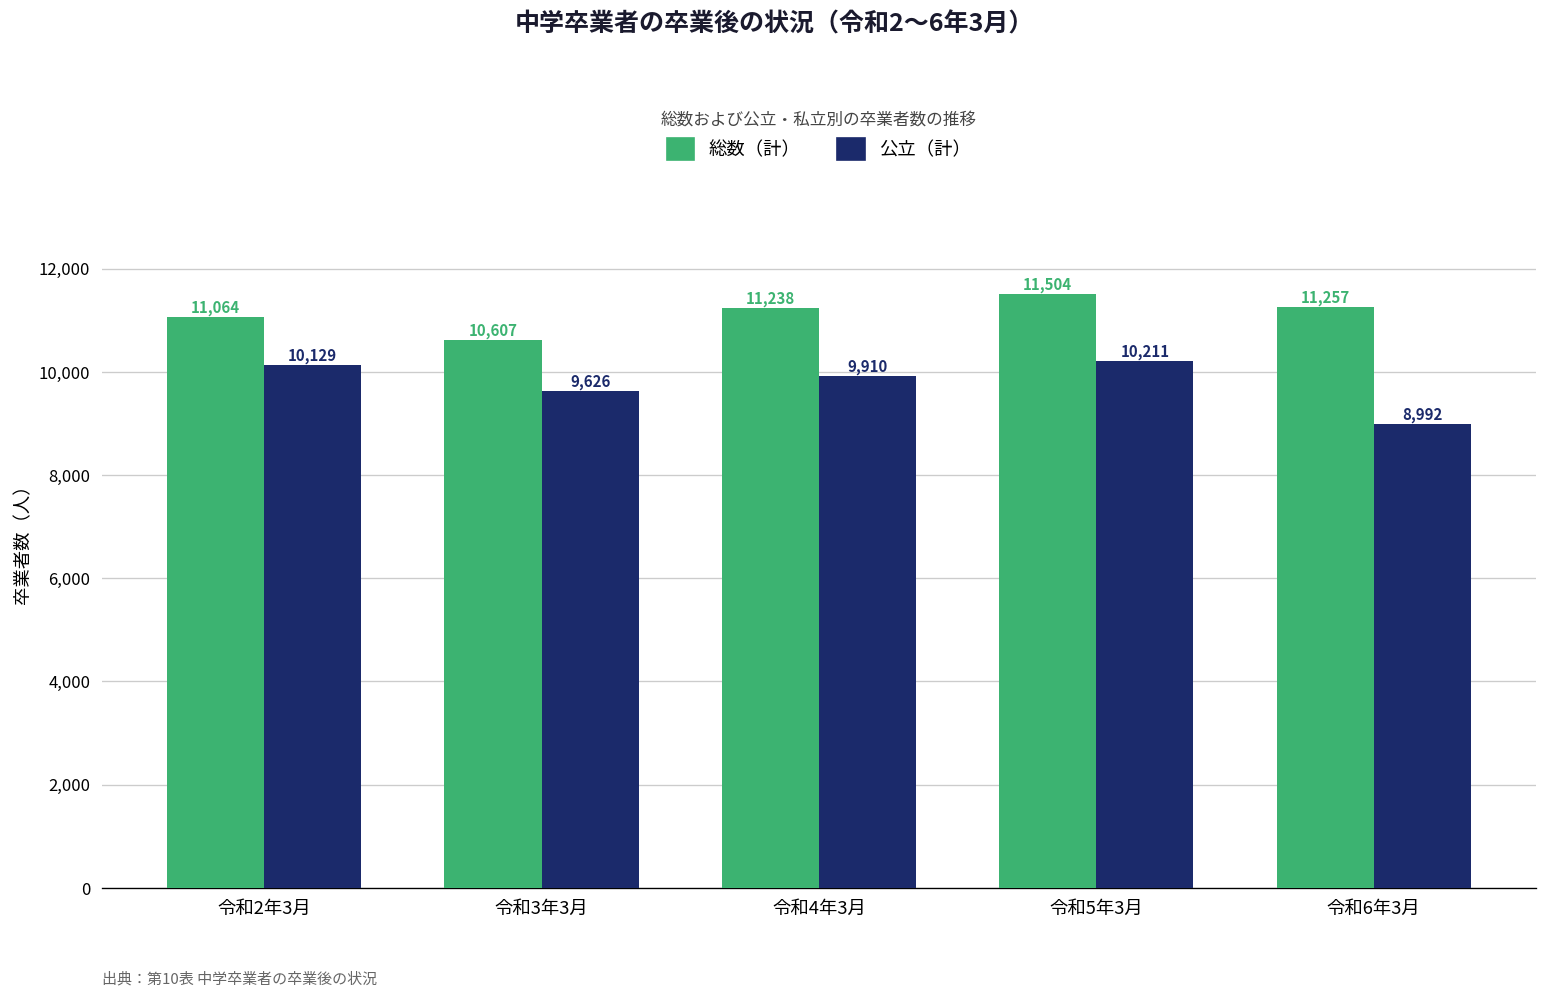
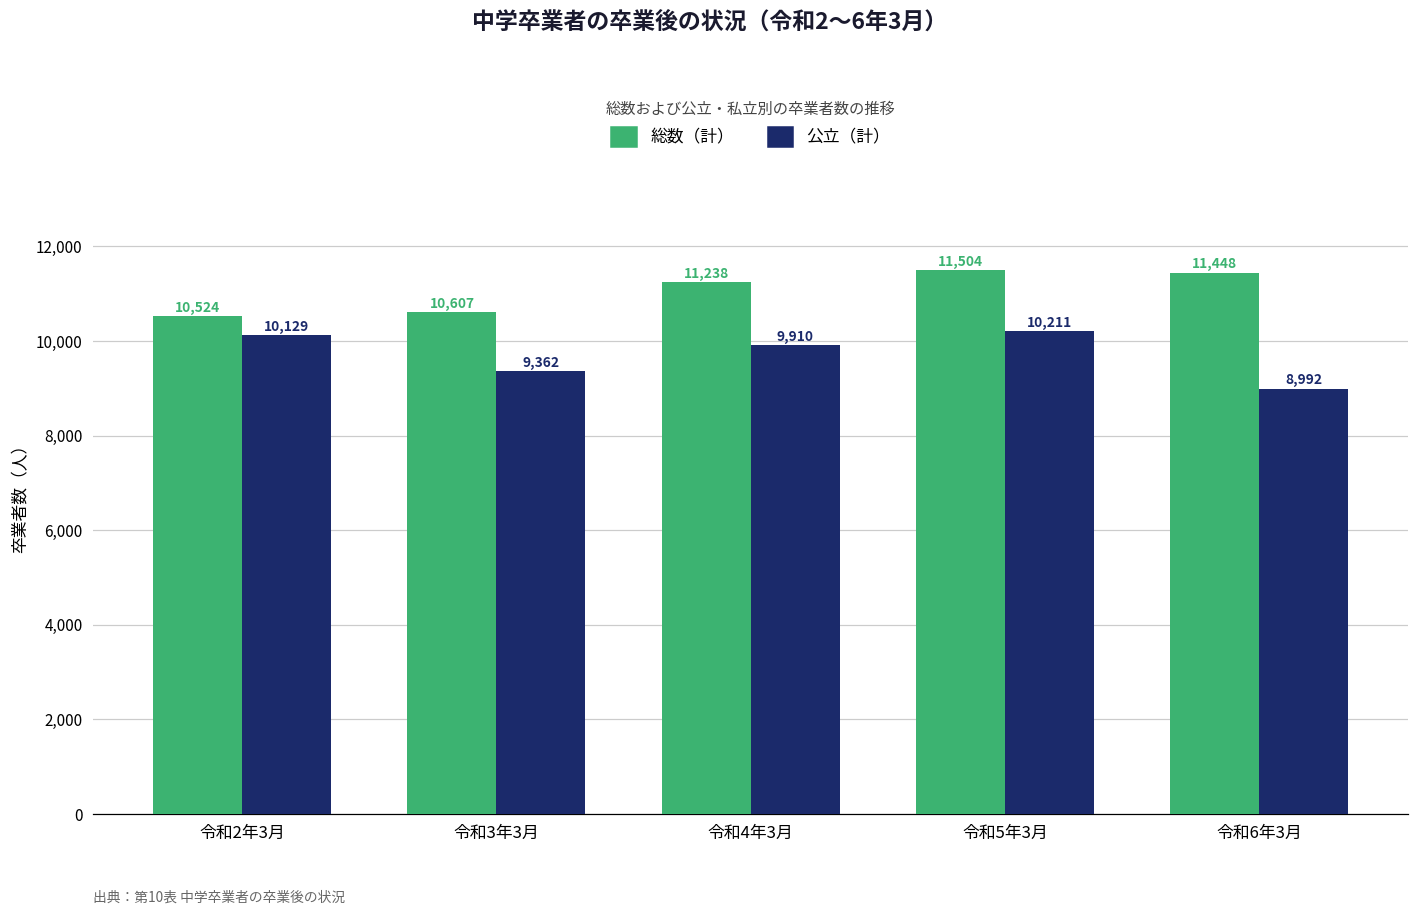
総数（計）, 令和2年3月: 11,064 -> 10,524
公立（計）, 令和3年3月: 9,626 -> 9,362
総数（計）, 令和6年3月: 11,257 -> 11,448
